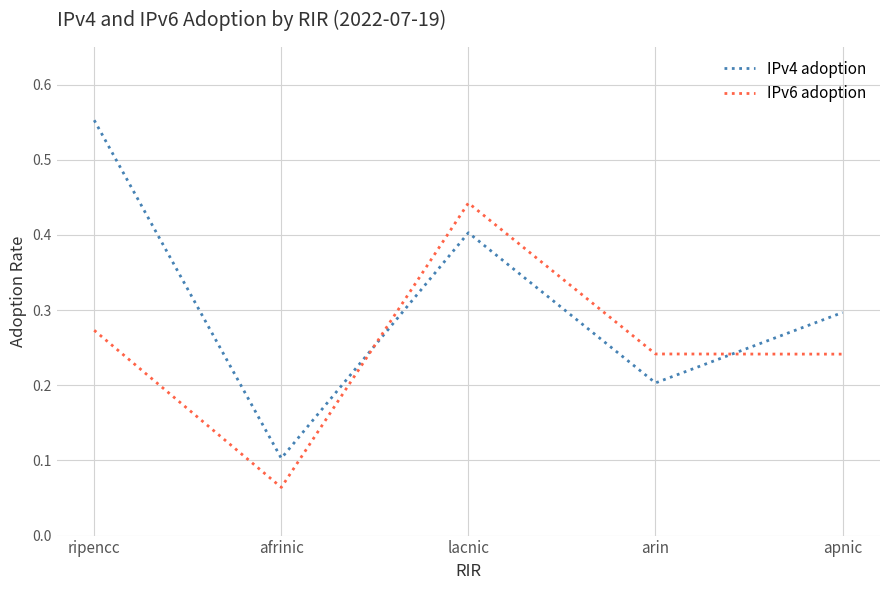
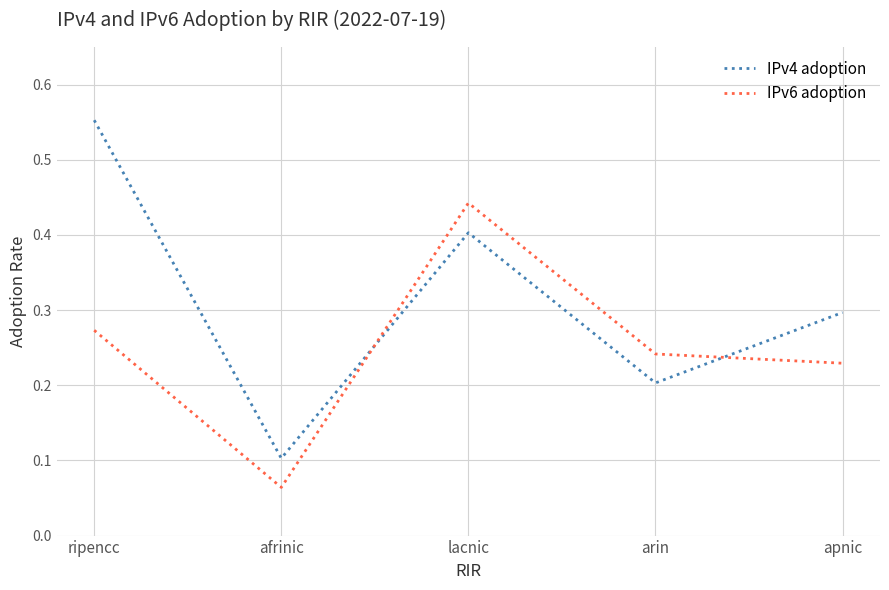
IPv6 adoption, apnic: 0.24 -> 0.23
